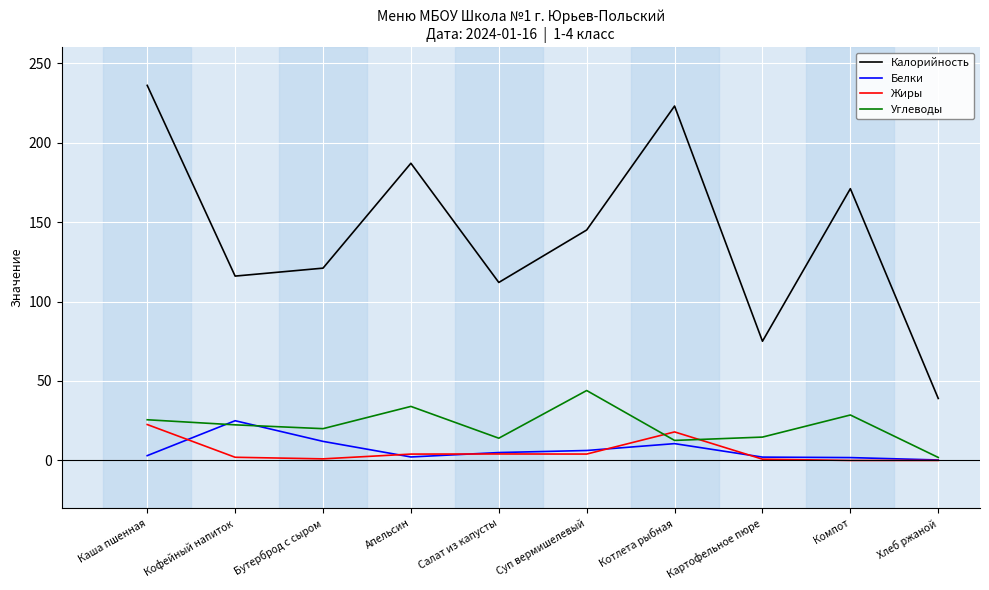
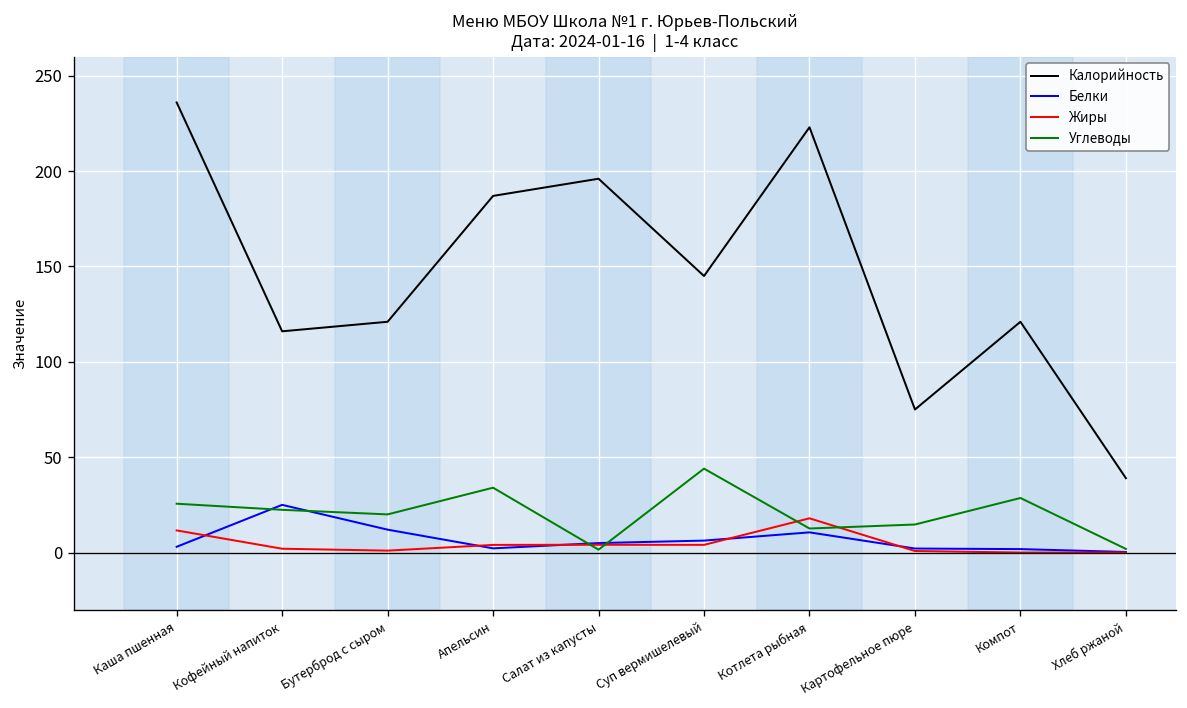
Жиры, Каша пшенная: 23 -> 12
Калорийность, Салат из капусты: 112 -> 196
Углеводы, Салат из капусты: 14 -> 2
Калорийность, Компот: 171 -> 121
